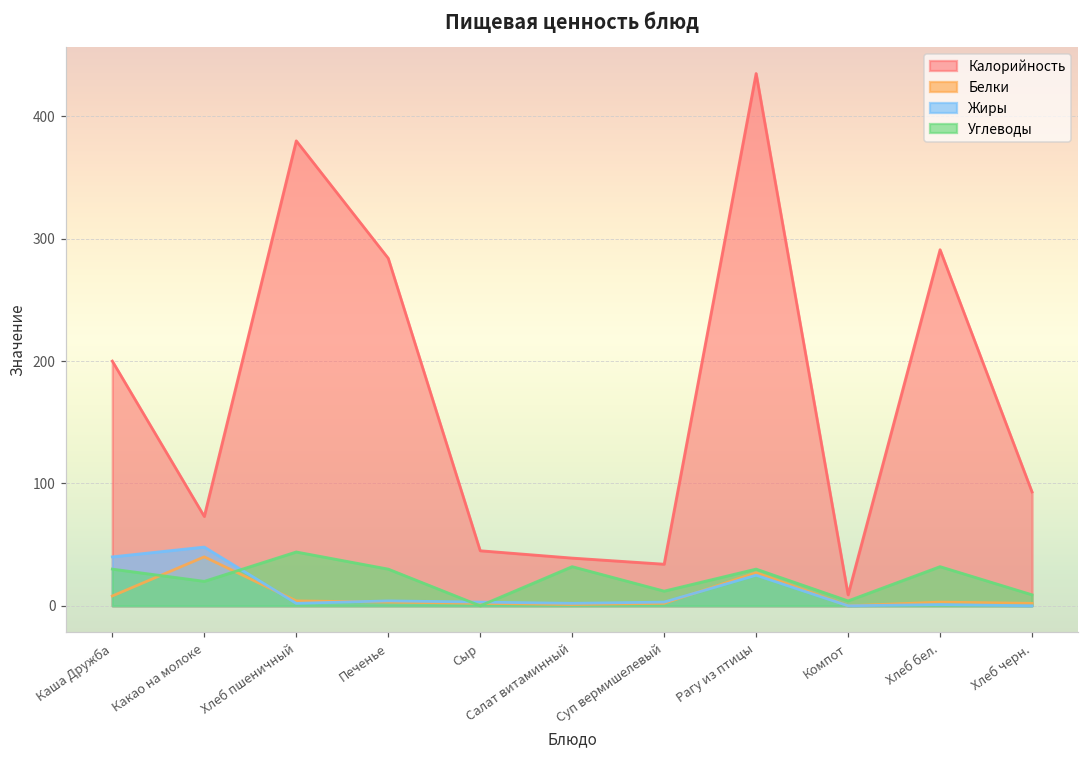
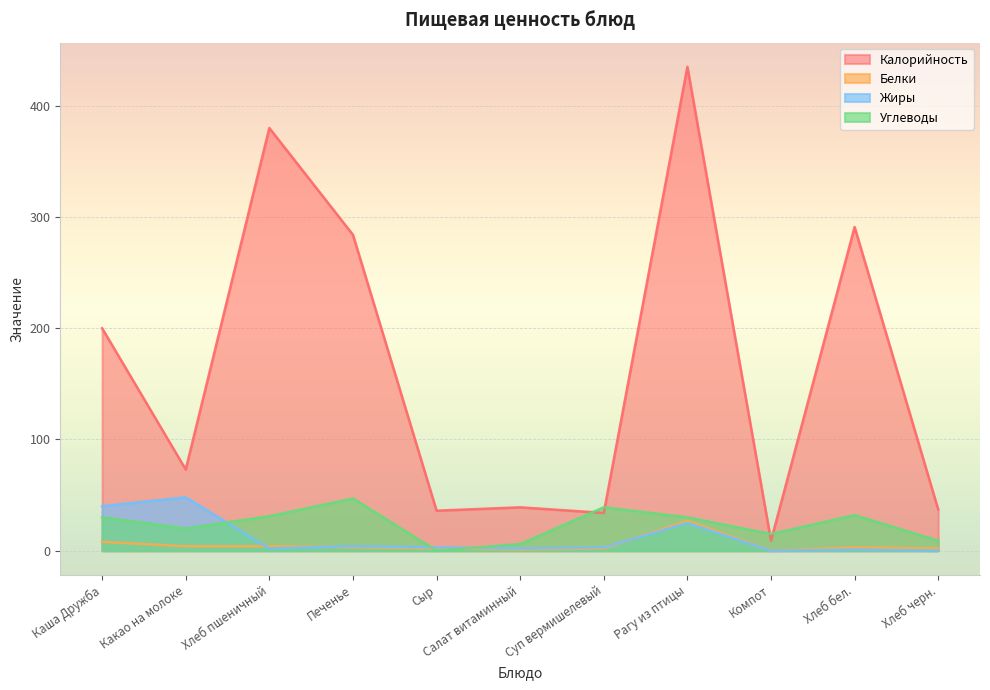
Белки, Какао на молоке: 40 -> 4
Углеводы, Хлеб пшеничный: 44 -> 31
Углеводы, Печенье: 30 -> 47
Калорийность, Сыр: 45 -> 36
Углеводы, Салат витаминный: 32 -> 6
Углеводы, Суп вермишелевый: 12 -> 39
Углеводы, Компот: 4 -> 15
Калорийность, Хлеб черн.: 93 -> 37
